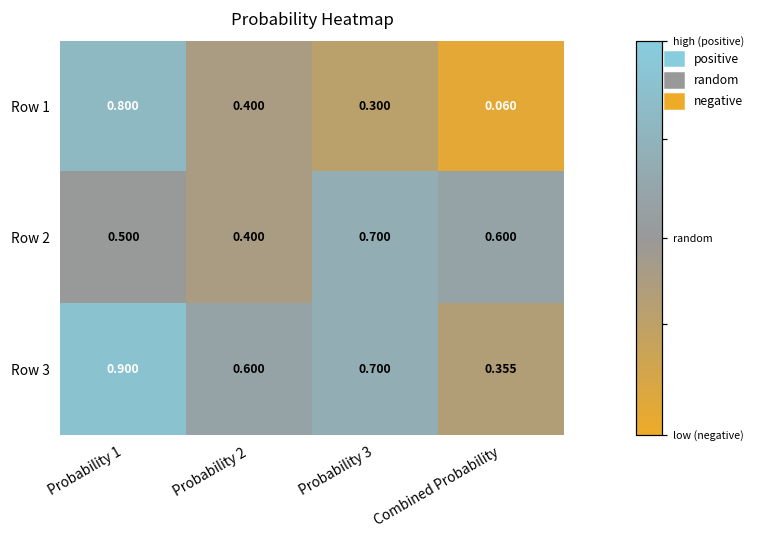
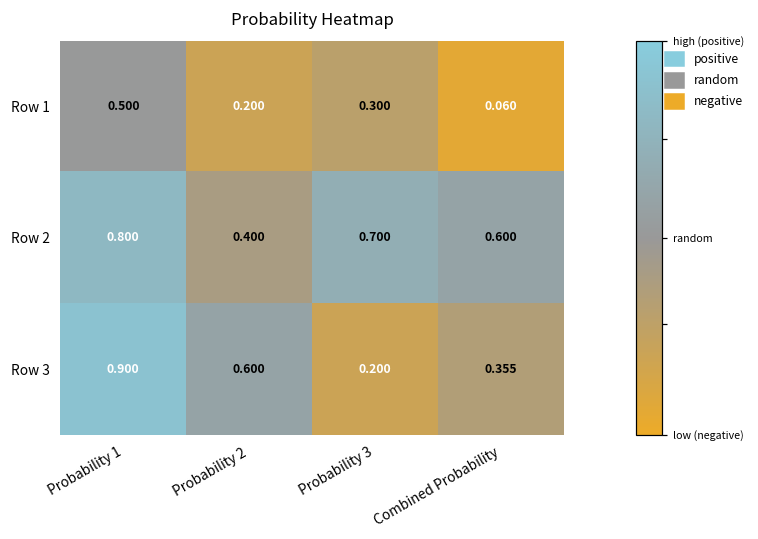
Row 1, Probability 1: 0.800 -> 0.500
Row 1, Probability 2: 0.400 -> 0.200
Row 2, Probability 1: 0.500 -> 0.800
Row 3, Probability 3: 0.700 -> 0.200
